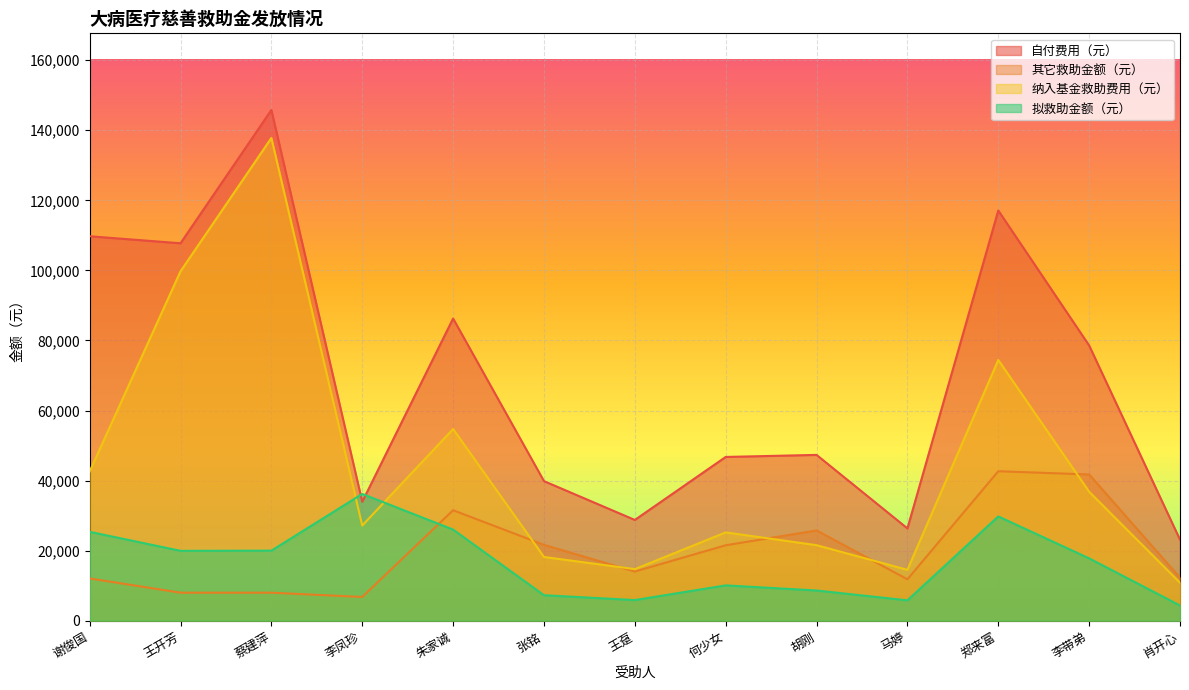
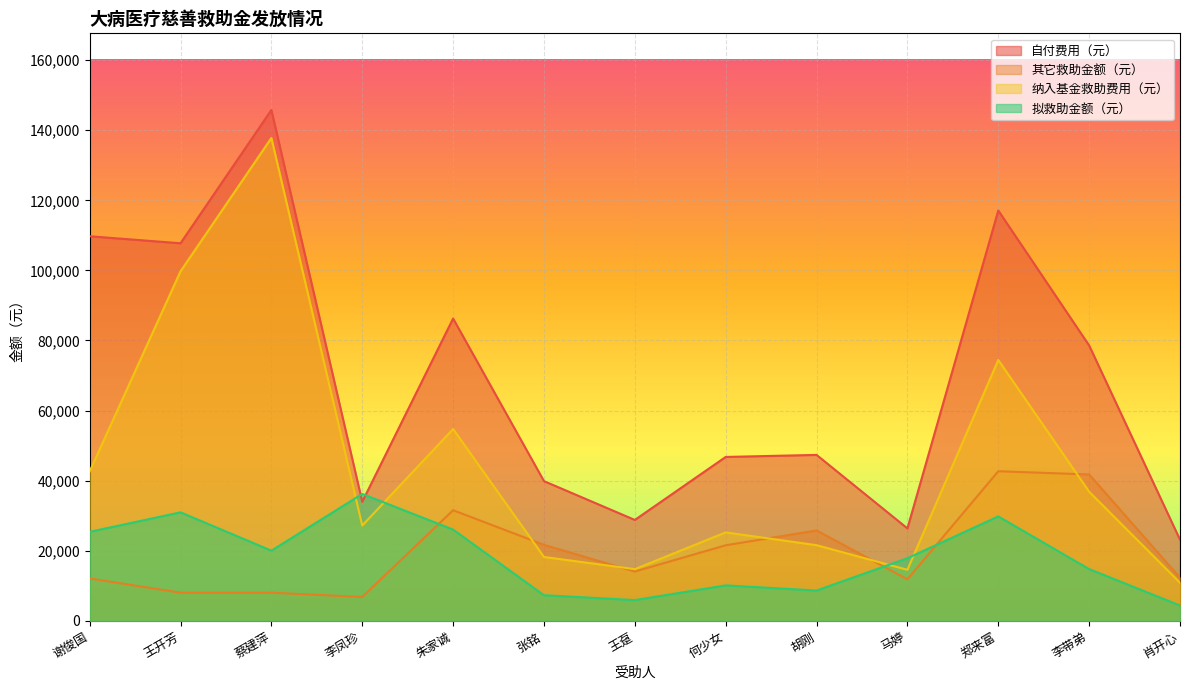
拟救助金额（元）, 王开芳: 20,000 -> 31,000
拟救助金额（元）, 马婷: 6,000 -> 18,000
拟救助金额（元）, 李带弟: 18,000 -> 15,000
